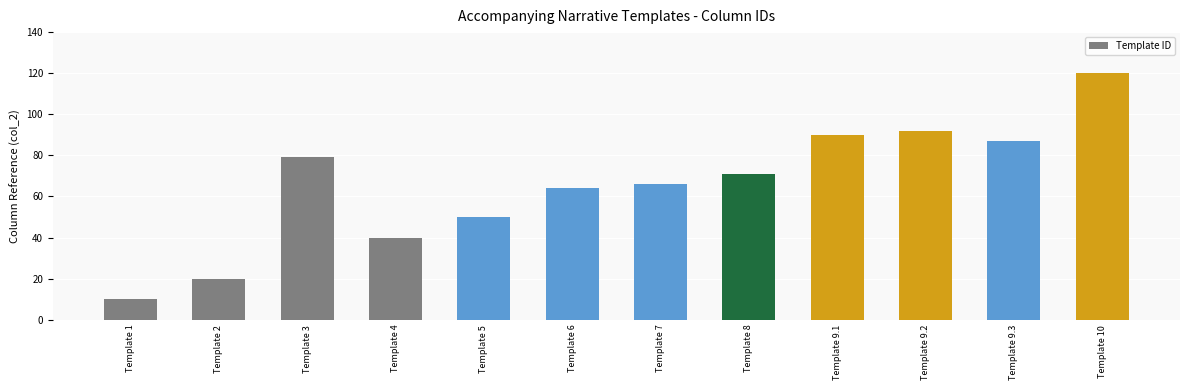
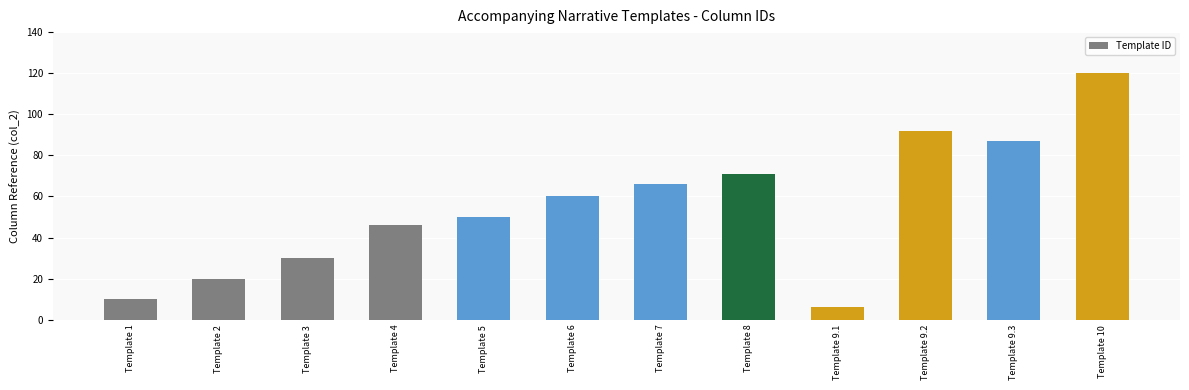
Template 3: 79 -> 30
Template 4: 40 -> 46
Template 6: 64 -> 60
Template 9.1: 90 -> 6
